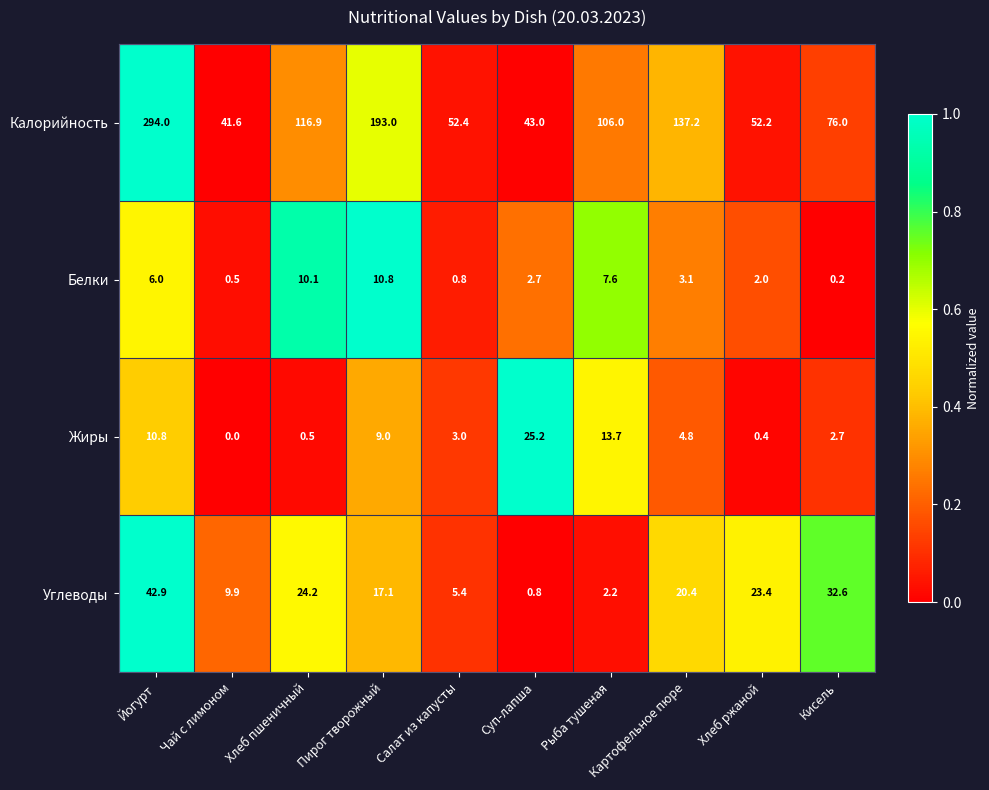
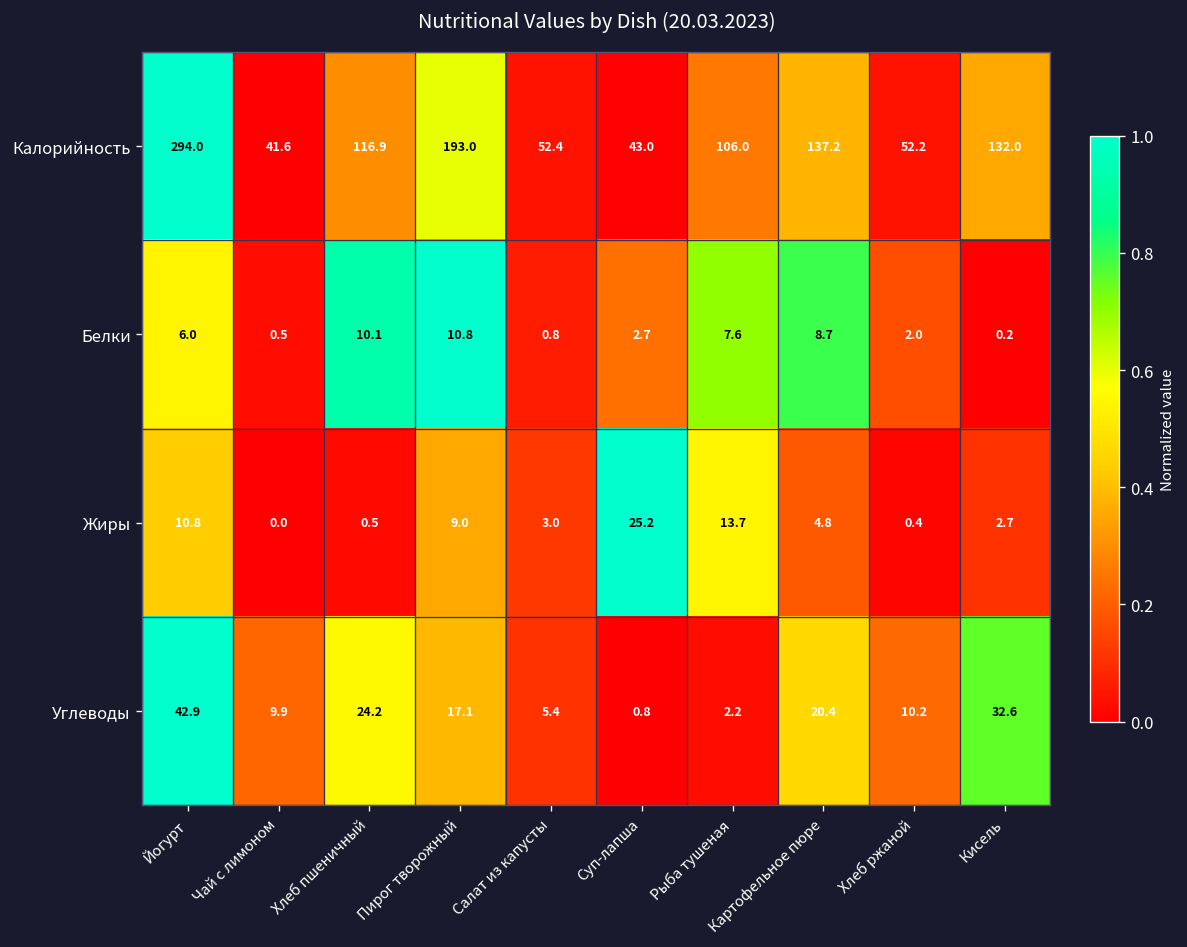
Калорийность, Кисель: 76.0 -> 132.0
Белки, Картофельное пюре: 3.1 -> 8.7
Углеводы, Хлеб ржаной: 23.4 -> 10.2
